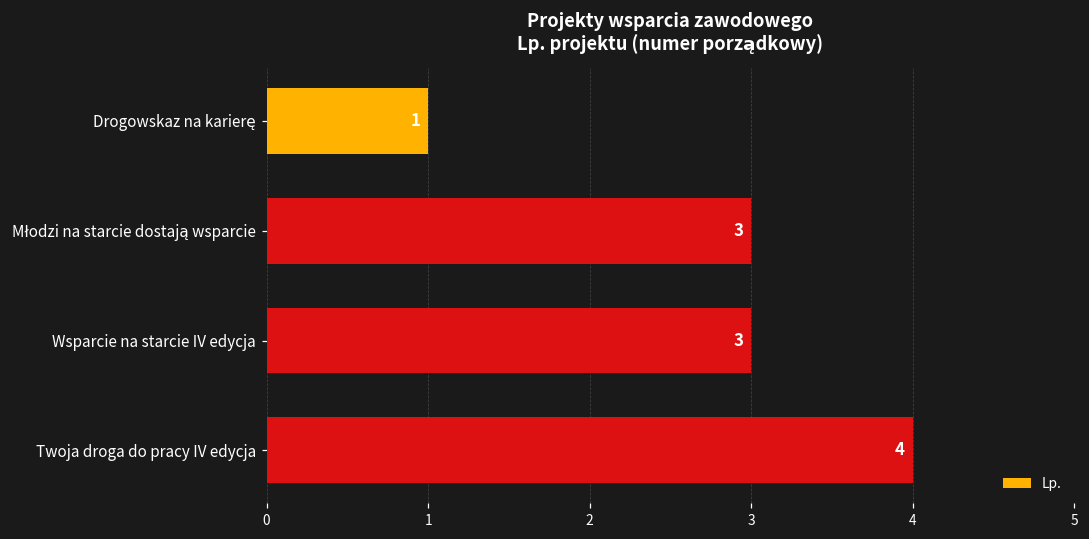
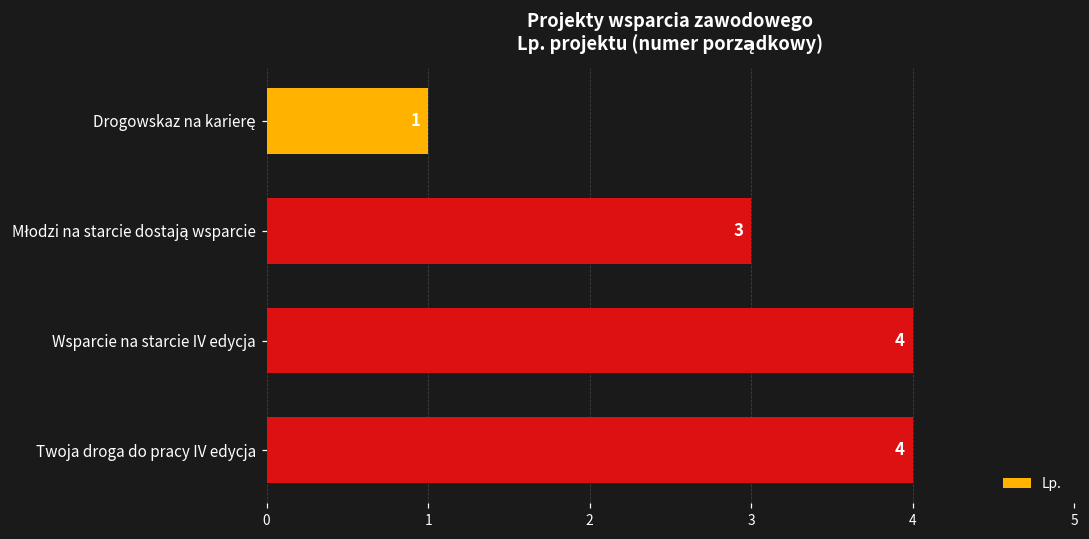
Wsparcie na starcie IV edycja: 3 -> 4
